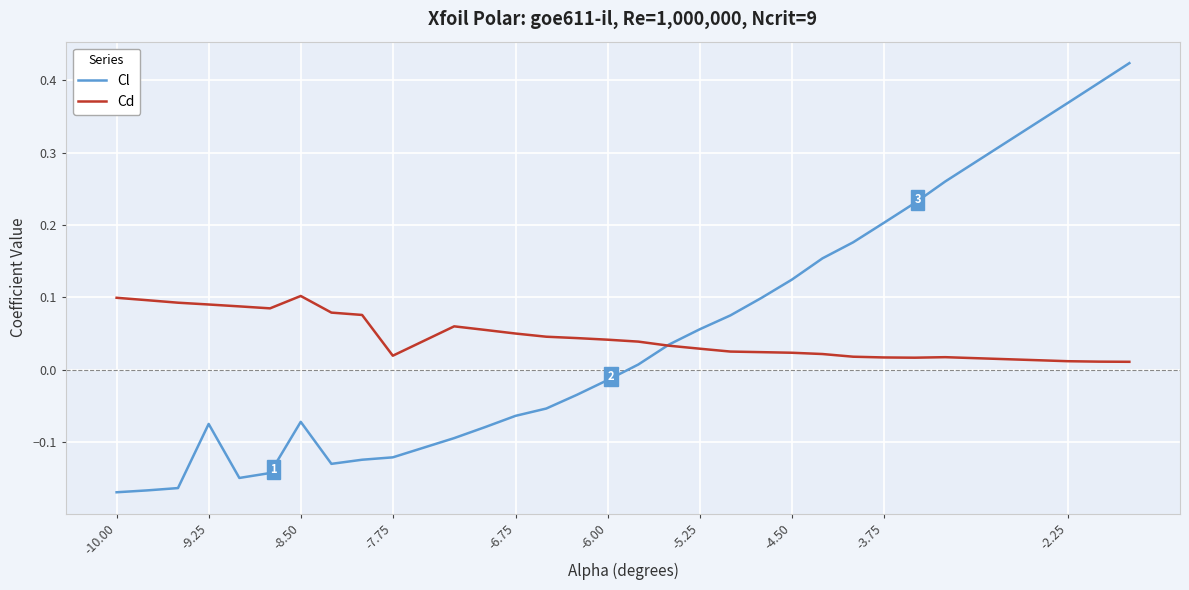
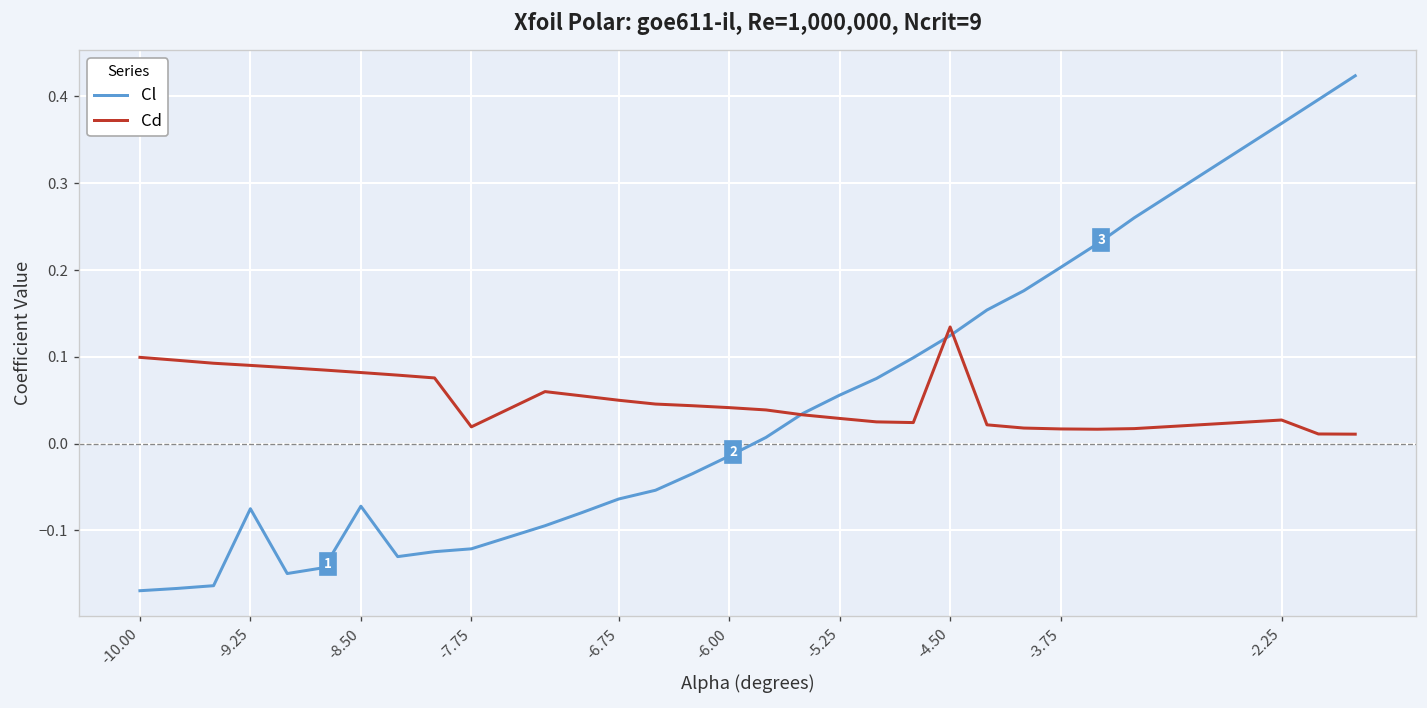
Cd, -8.50: 0.10 -> 0.08
Cd, -4.50: 0.02 -> 0.13
Cd, -2.25: 0.01 -> 0.03
